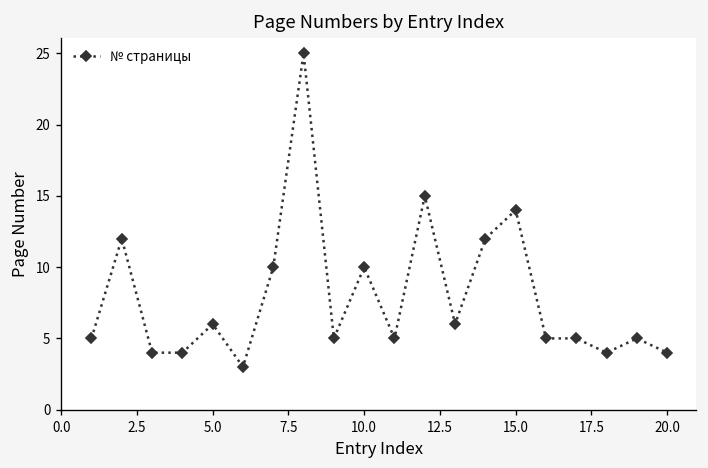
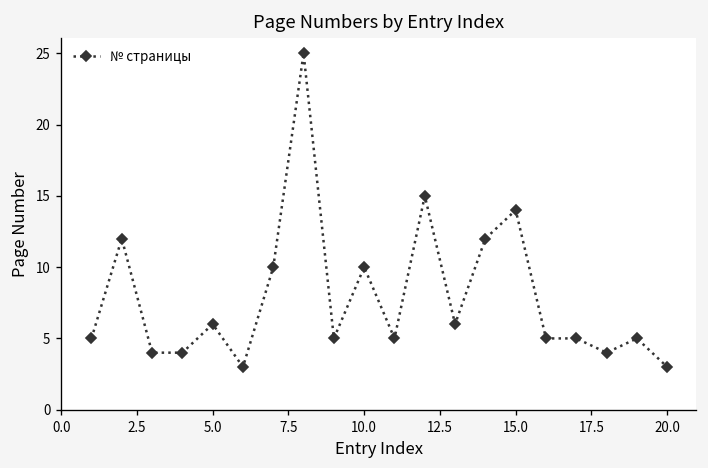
20.0: 4 -> 3
